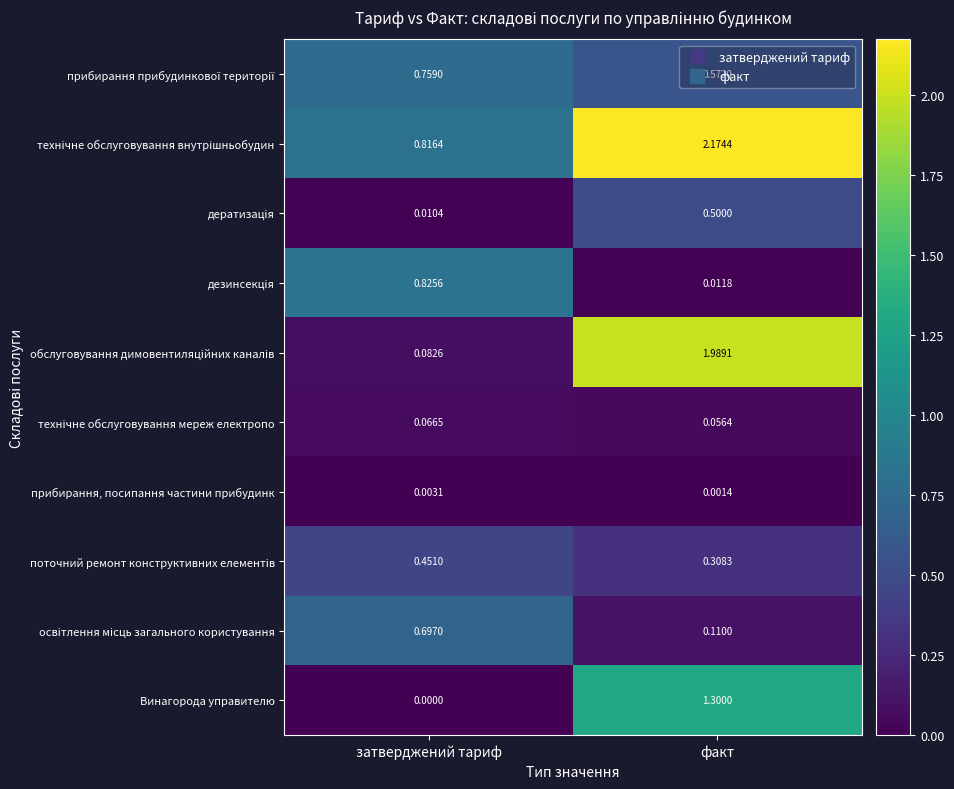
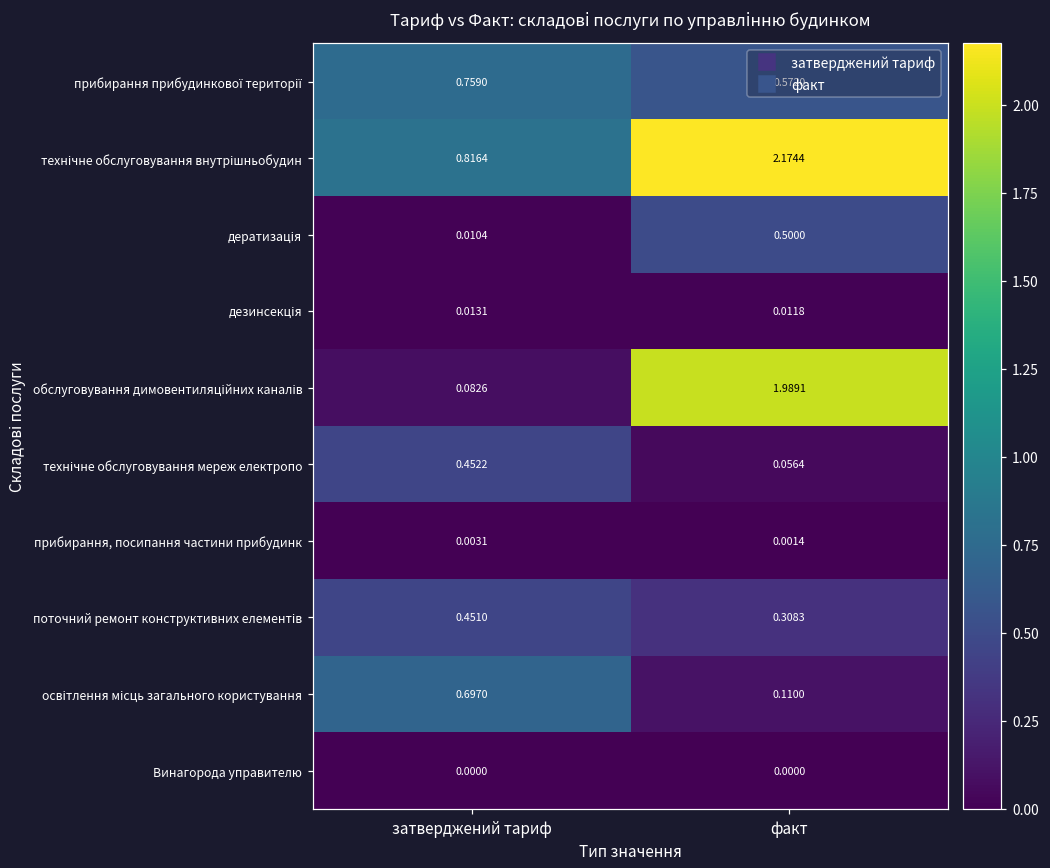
дезинсекція, затверджений тариф: 0.8256 -> 0.0131
технічне обслуговування мереж електропо, затверджений тариф: 0.0665 -> 0.4522
Винагорода управителю, факт: 1.3000 -> 0.0000
